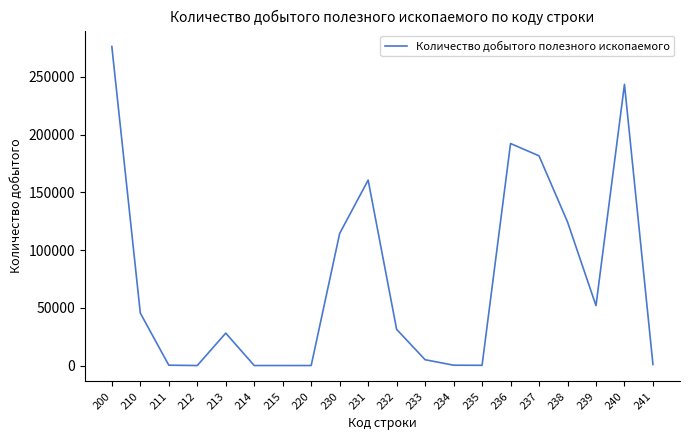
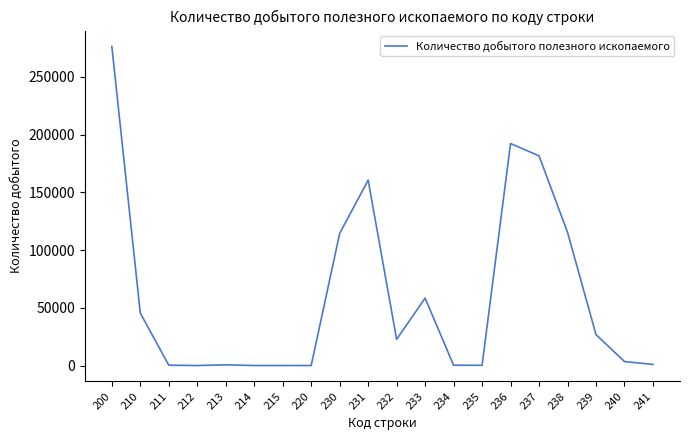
213: 28000 -> 1000
232: 31000 -> 23000
233: 5000 -> 58000
238: 124000 -> 115000
239: 52000 -> 27000
240: 243000 -> 3000
